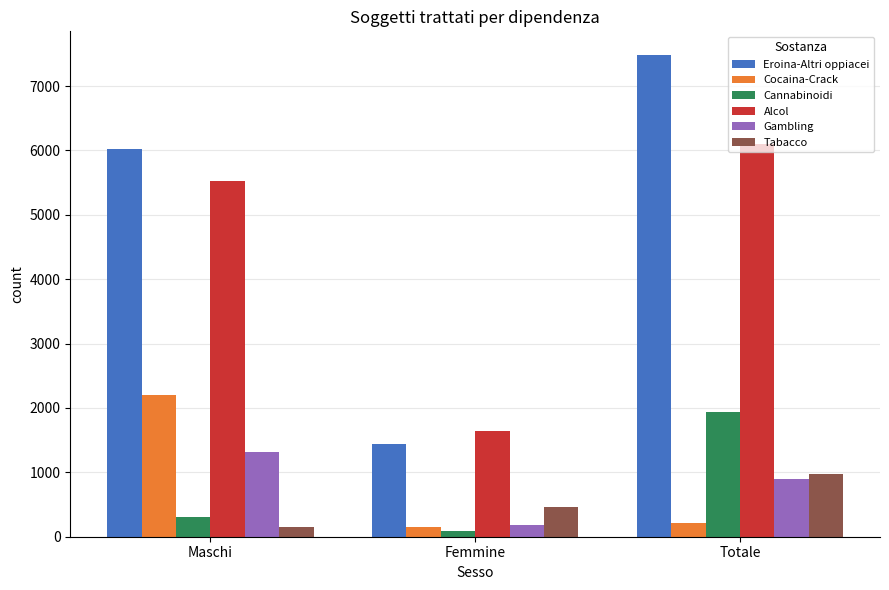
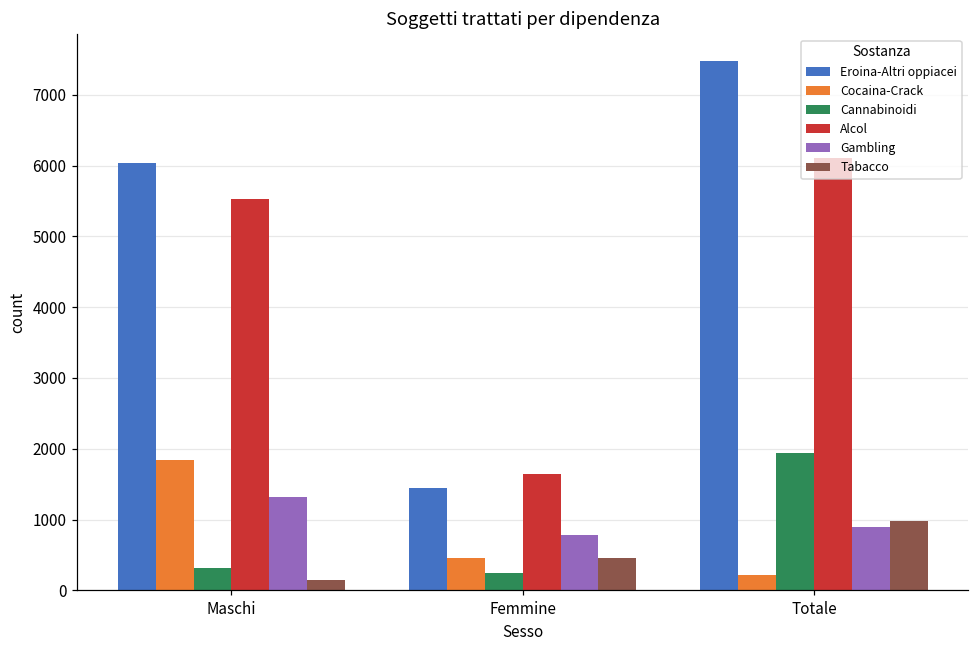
Cocaina-Crack, Maschi: 2200 -> 1800
Cocaina-Crack, Femmine: 200 -> 500
Cannabinoidi, Femmine: 100 -> 300
Gambling, Femmine: 200 -> 800
